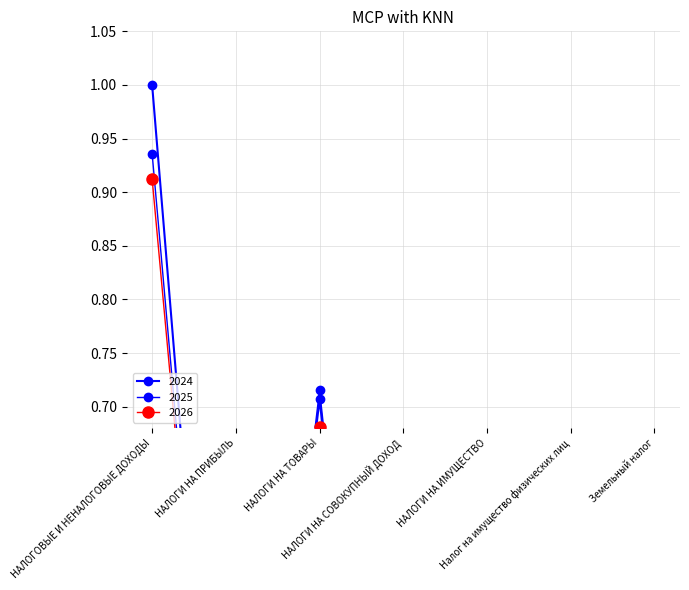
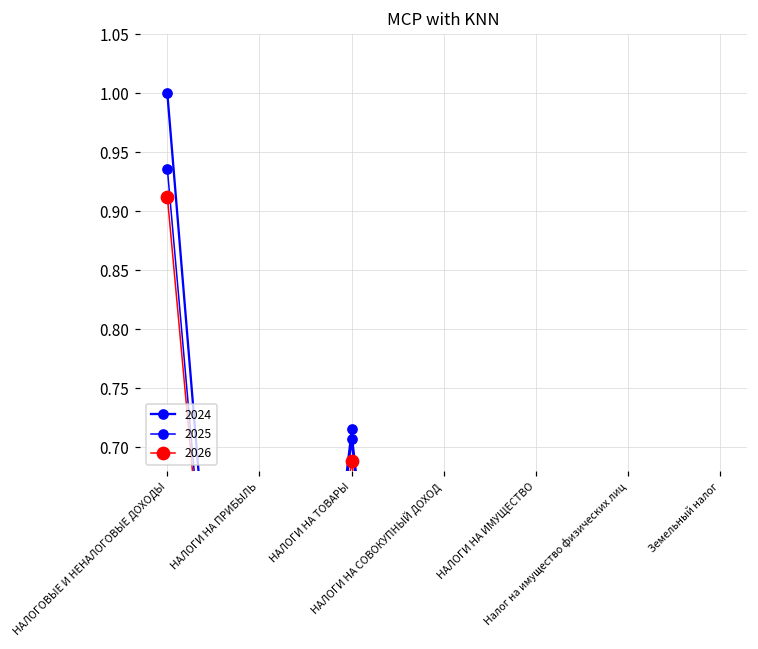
2026, НАЛОГИ НА ТОВАРЫ: 0.681 -> 0.689
